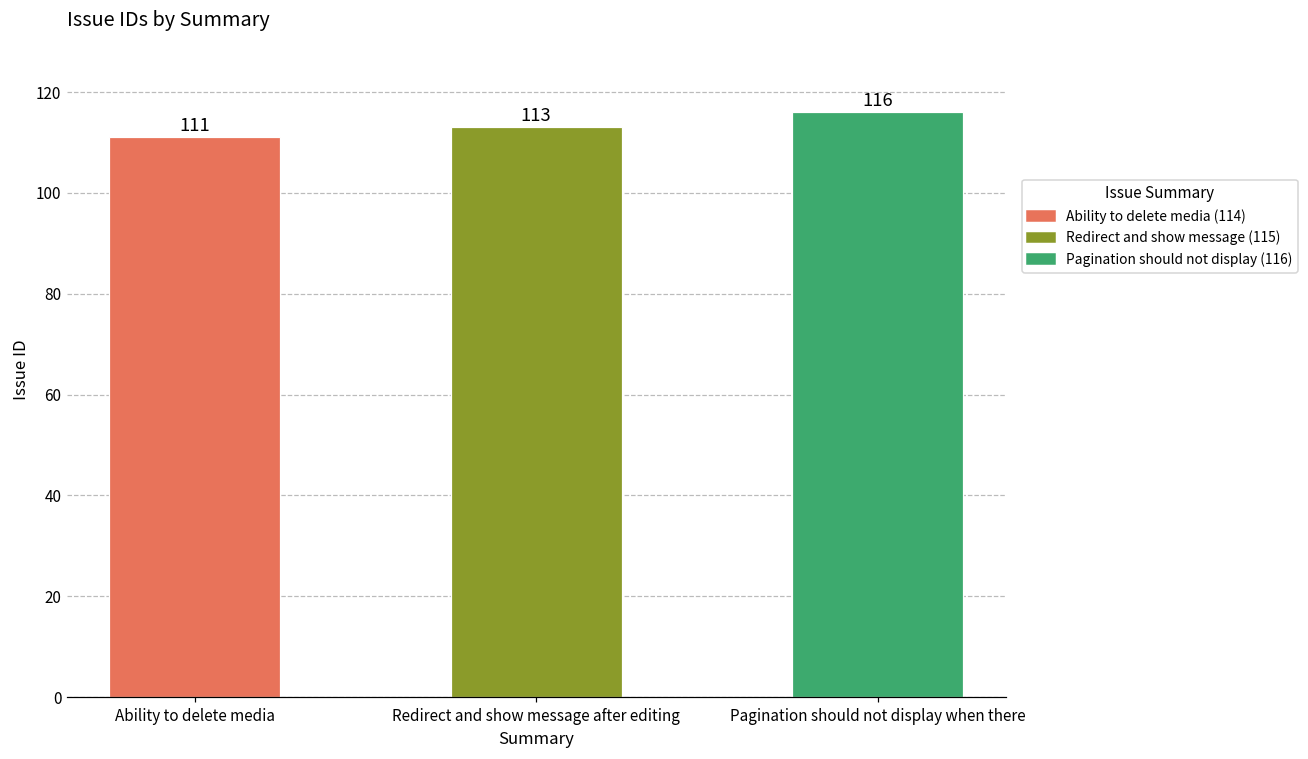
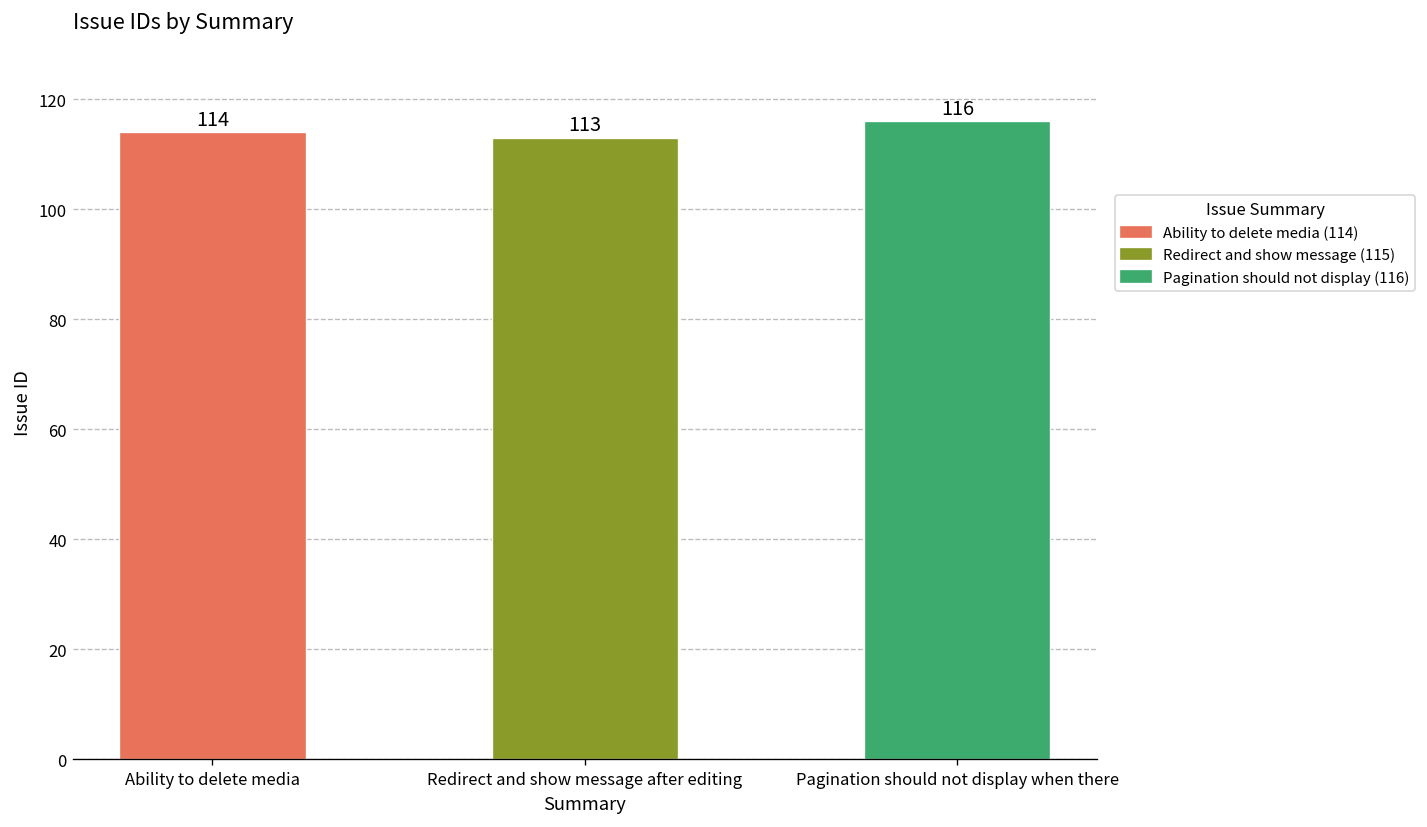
Ability to delete media: 111 -> 114
